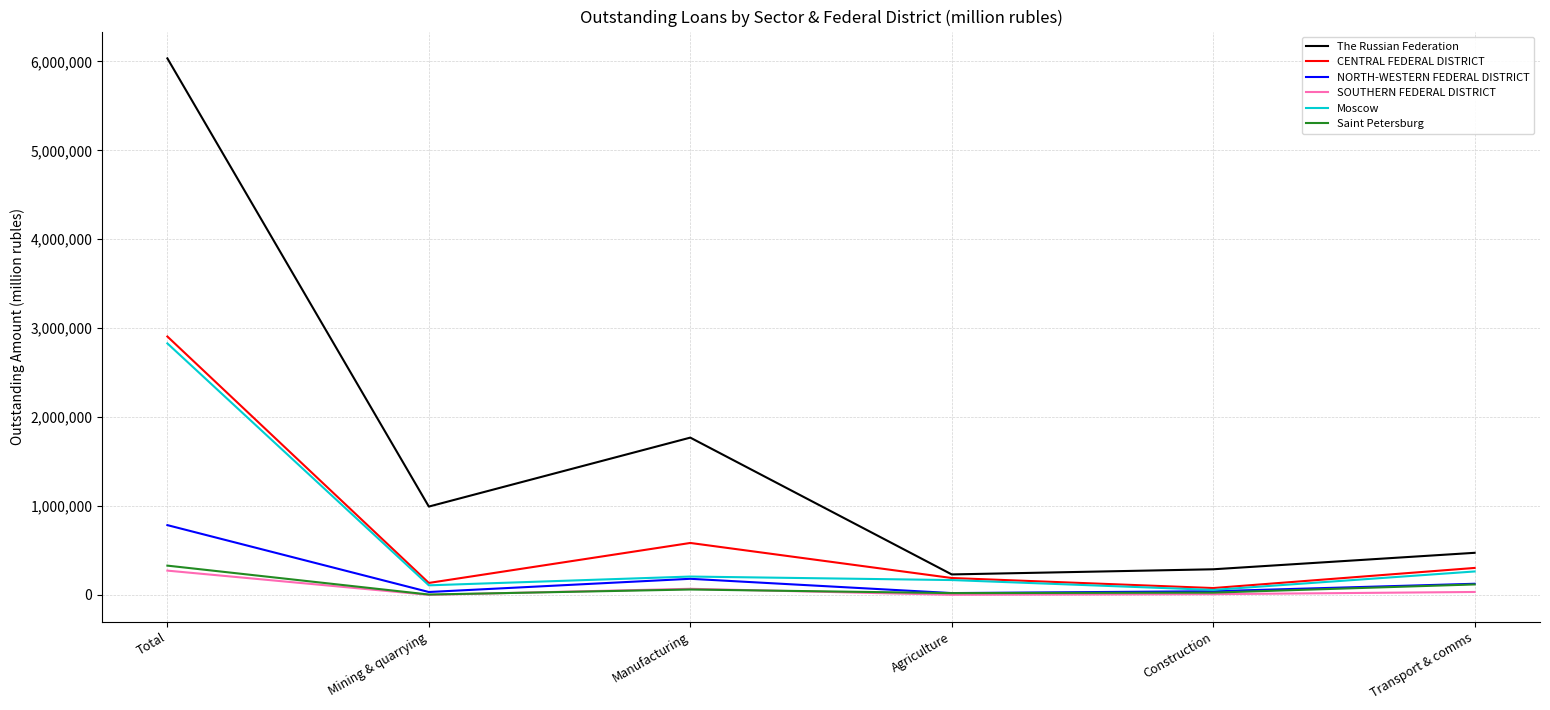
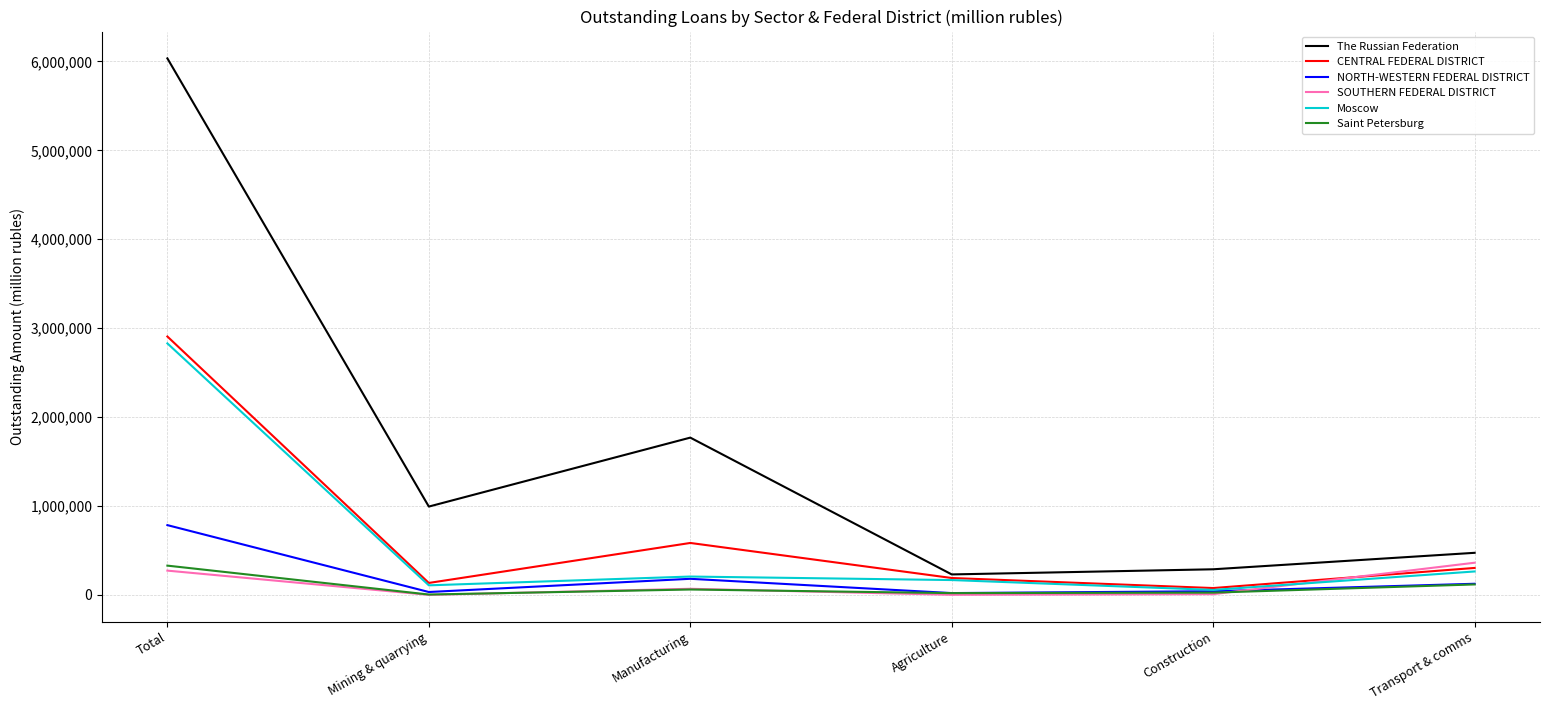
SOUTHERN FEDERAL DISTRICT, Transport & comms: 0 -> 400,000
